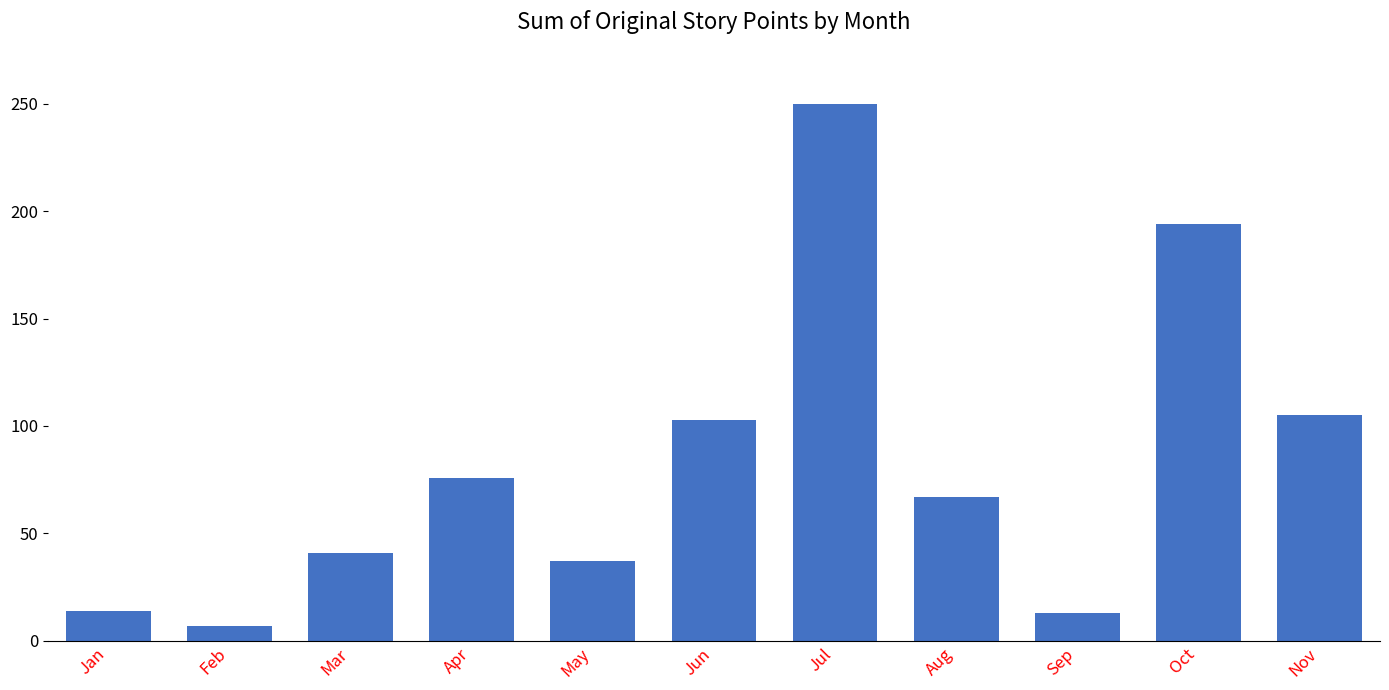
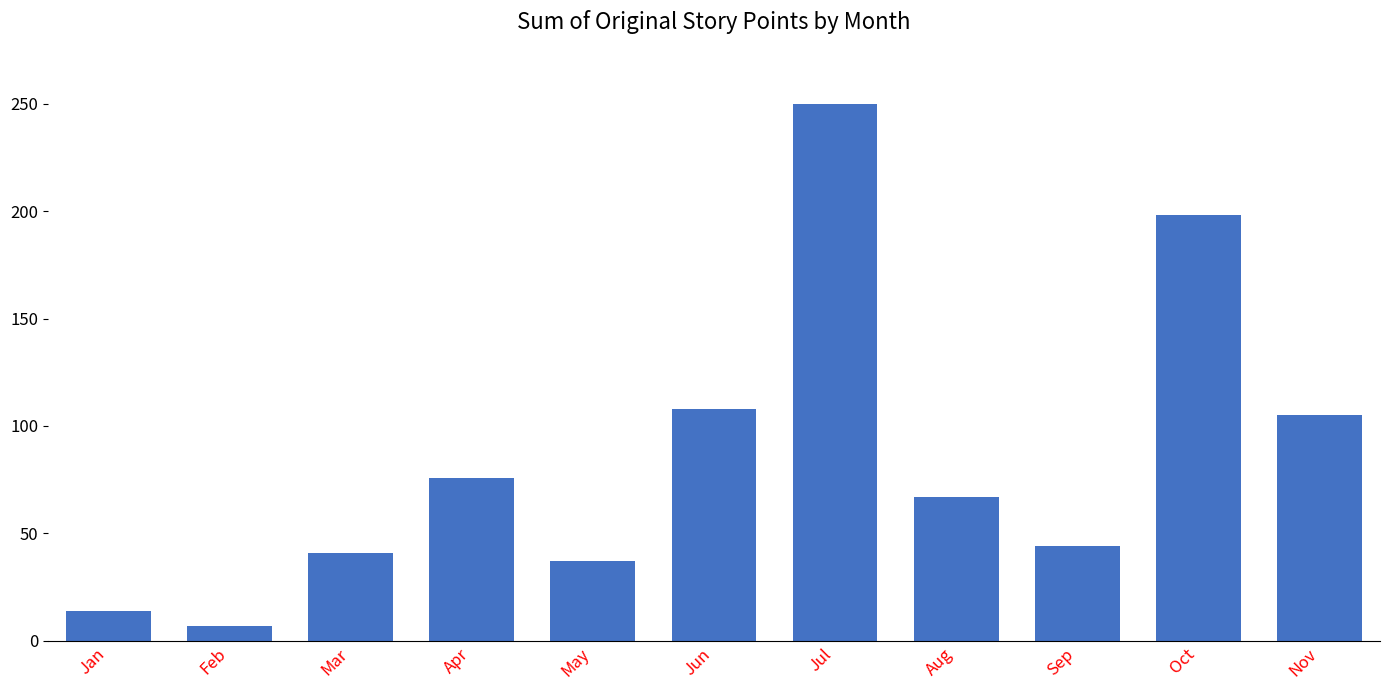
Jun: 103 -> 108
Sep: 13 -> 44
Oct: 194 -> 198
